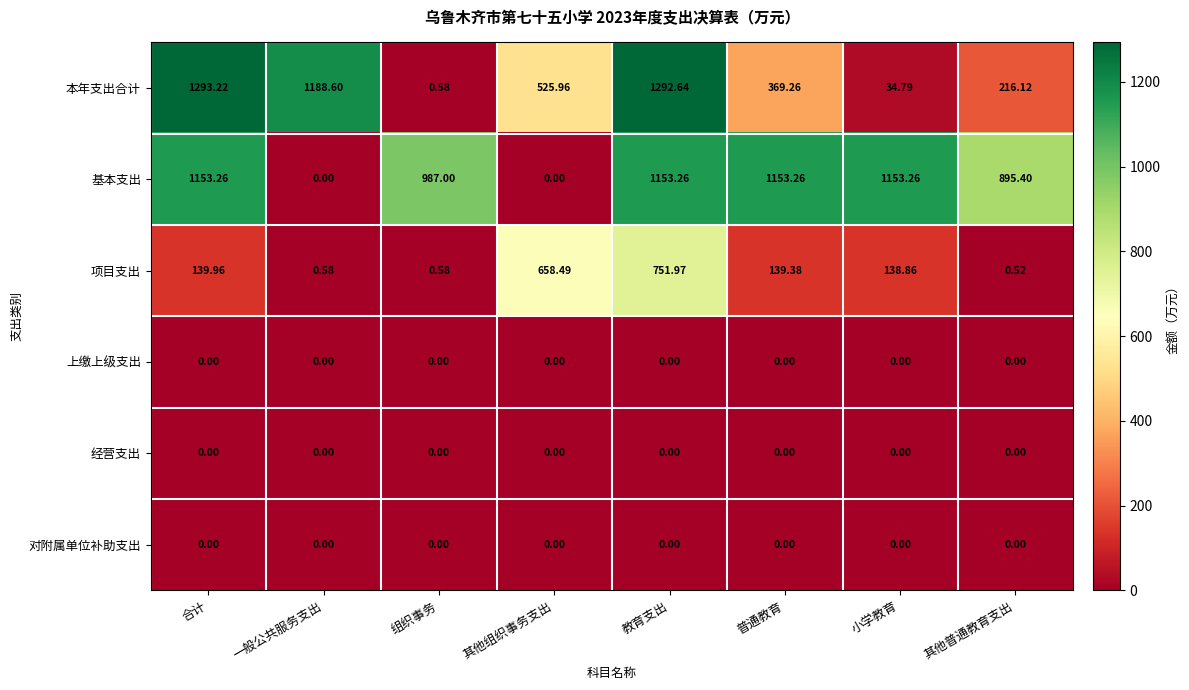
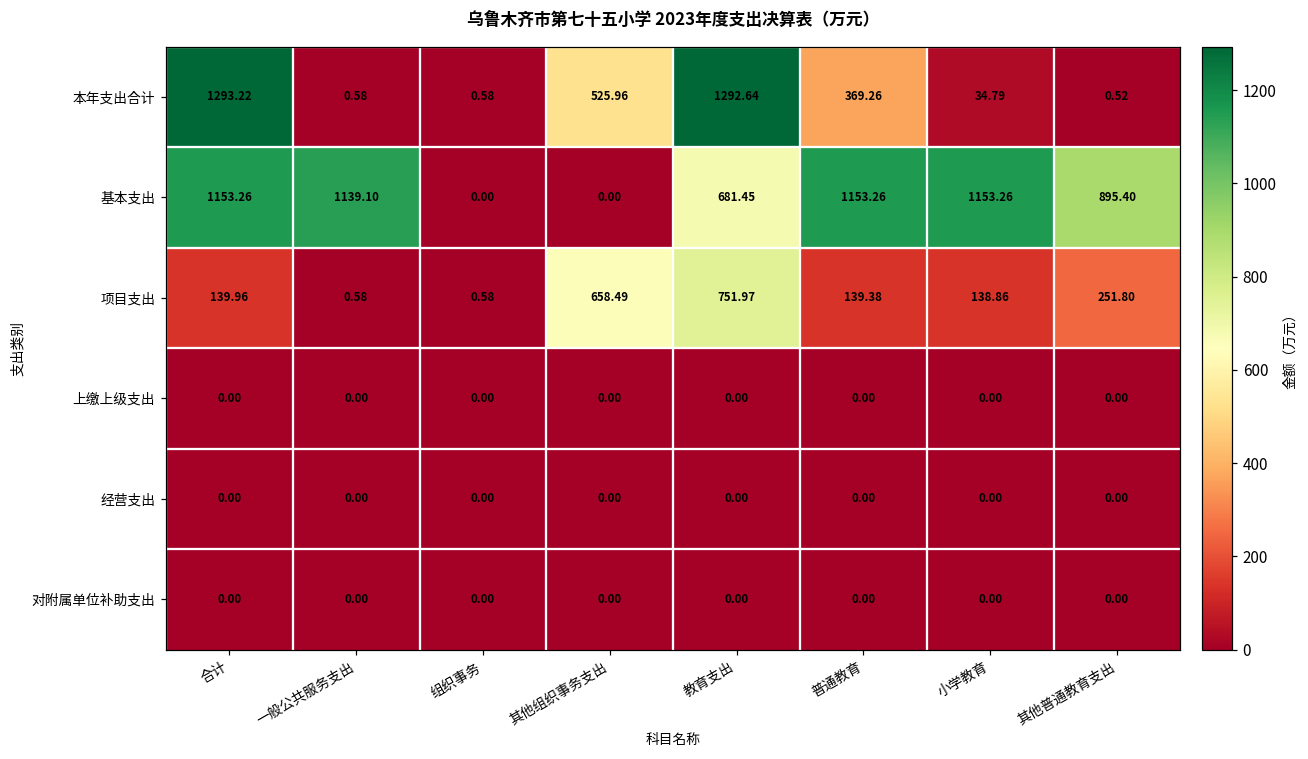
本年支出合计, 一般公共服务支出: 1188.60 -> 0.58
本年支出合计, 其他普通教育支出: 216.12 -> 0.52
基本支出, 一般公共服务支出: 0.00 -> 1139.10
基本支出, 组织事务: 987.00 -> 0.00
基本支出, 教育支出: 1153.26 -> 681.45
项目支出, 其他普通教育支出: 0.52 -> 251.80
